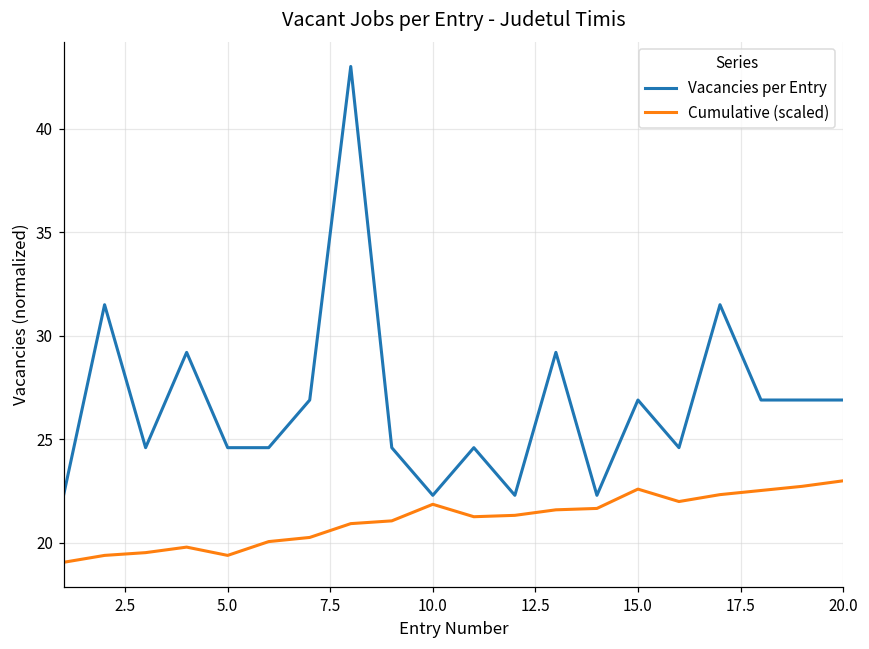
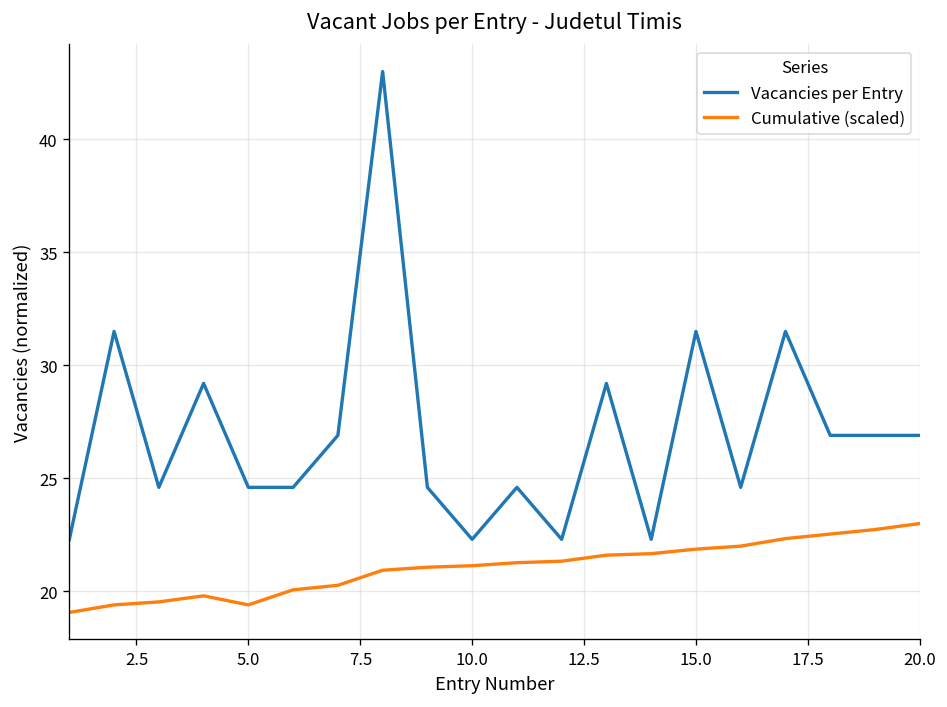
Cumulative (scaled), 10.0: 21.9 -> 21.1
Vacancies per Entry, 15.0: 26.9 -> 31.5
Cumulative (scaled), 15.0: 22.6 -> 21.9
